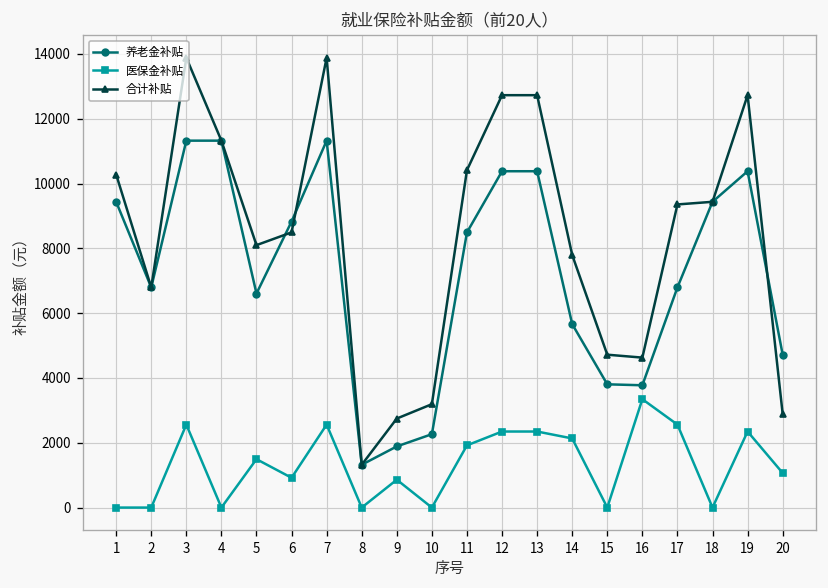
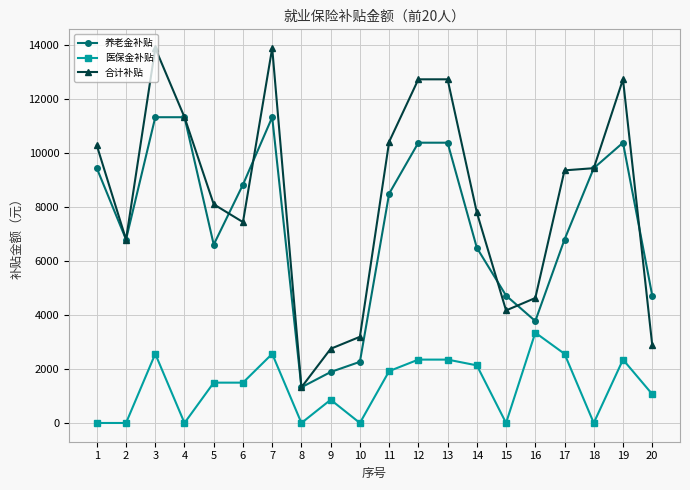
医保金补贴, 6: 900 -> 1500
合计补贴, 6: 8500 -> 7400
养老金补贴, 14: 5700 -> 6500
养老金补贴, 15: 3800 -> 4700
合计补贴, 15: 4700 -> 4200
